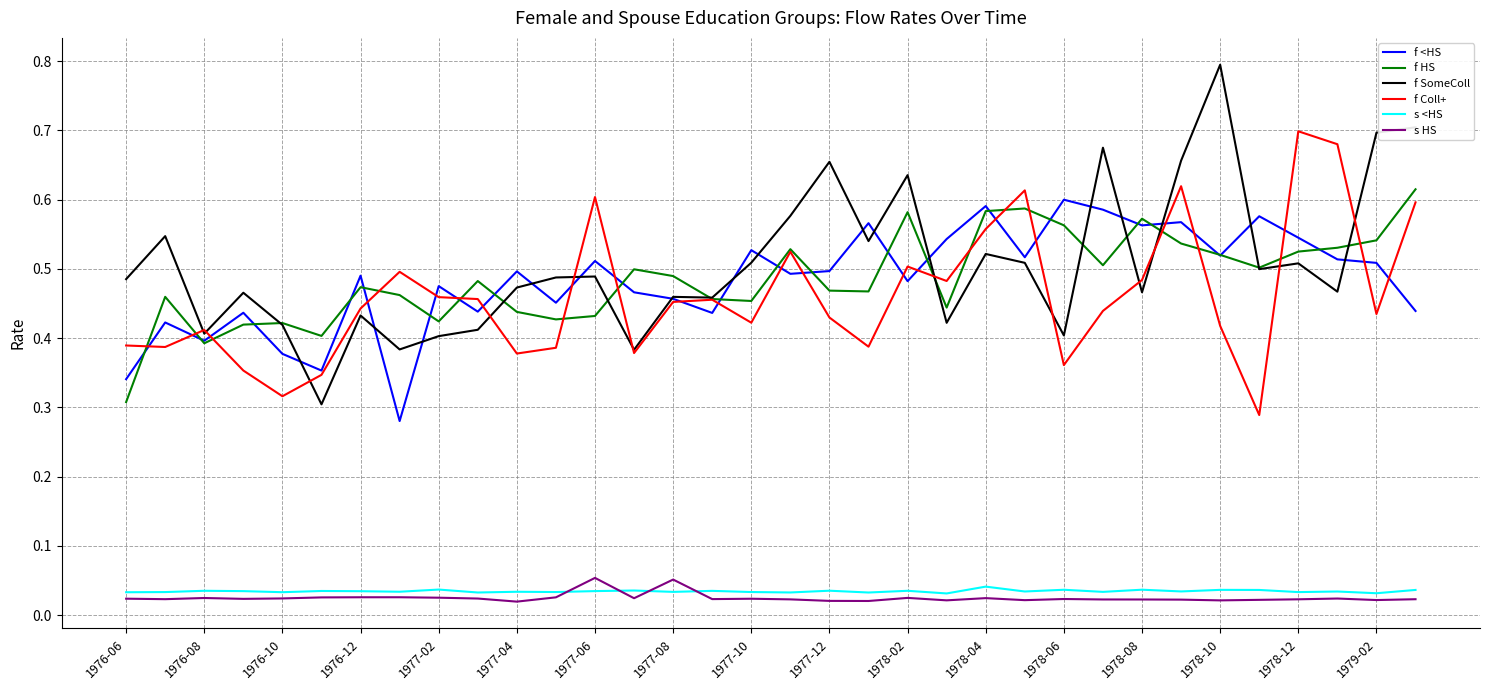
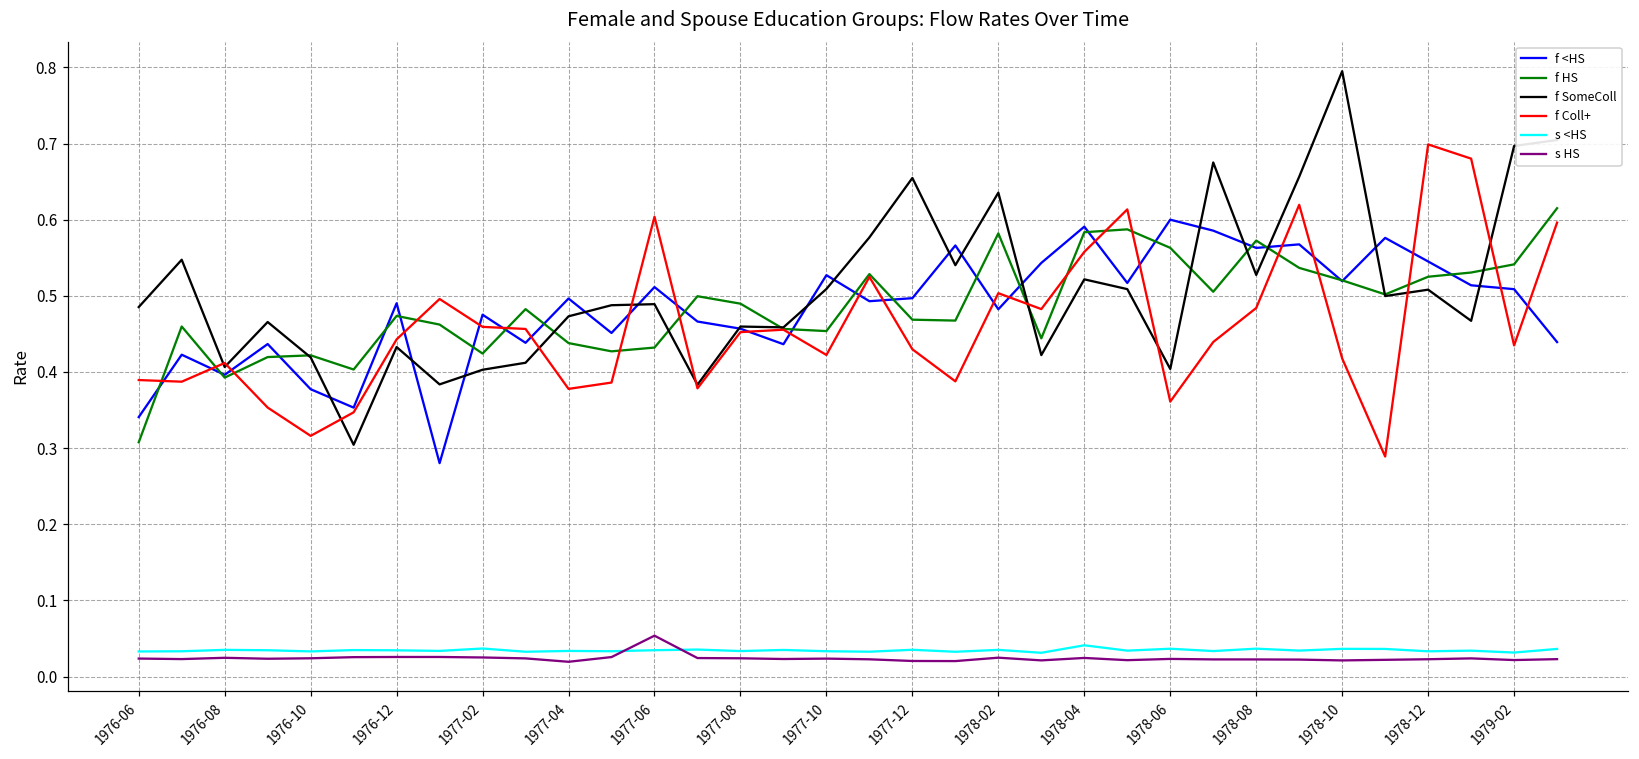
s HS, 1977-08: 0.05 -> 0.02
f SomeColl, 1978-08: 0.47 -> 0.53
